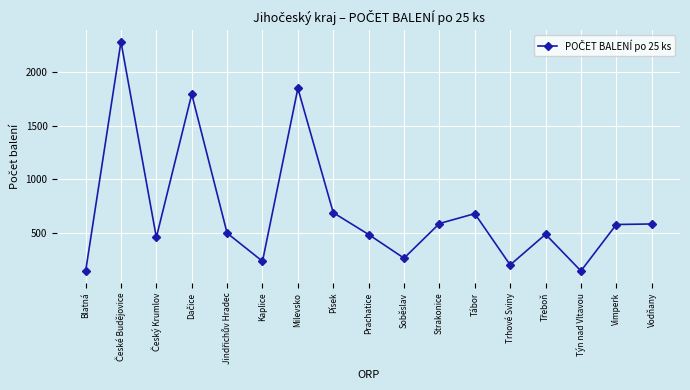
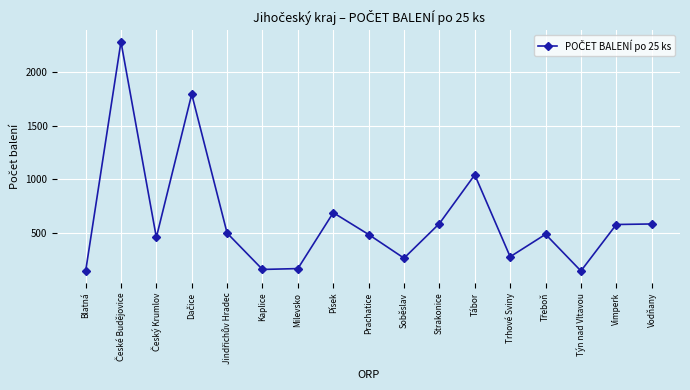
Kaplice: 240 -> 160
Milevsko: 1850 -> 170
Tábor: 680 -> 1040
Trhové Sviny: 200 -> 280
